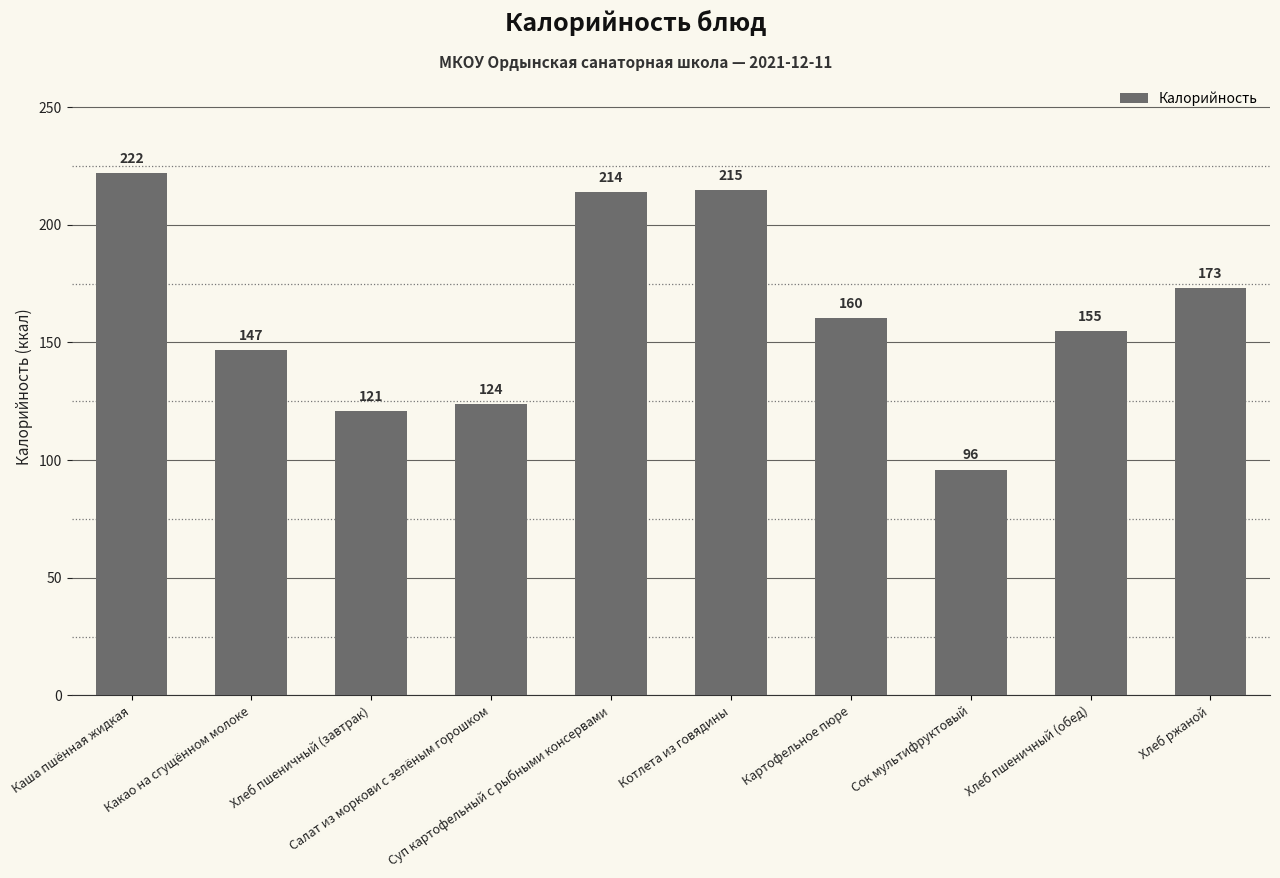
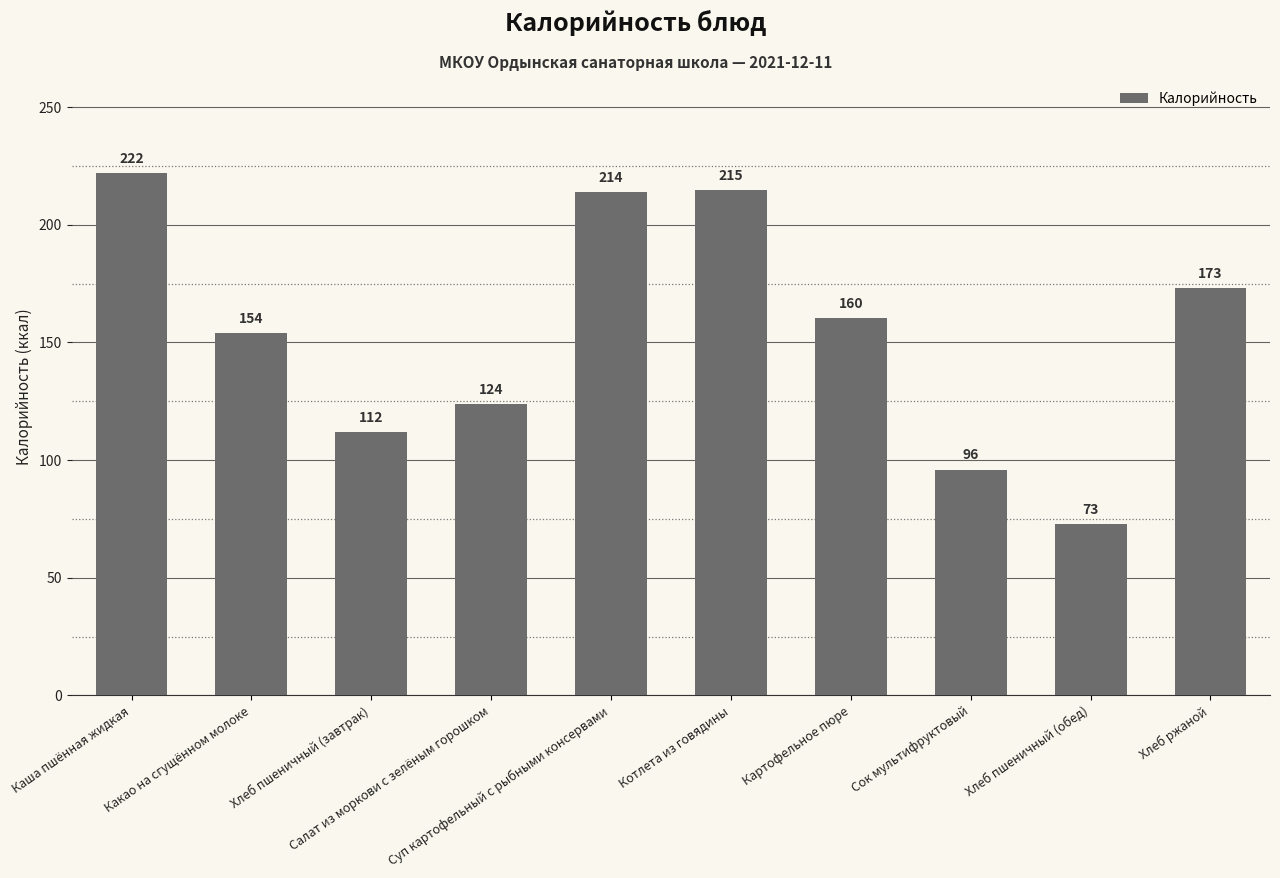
Какао на сгущённом молоке: 147 -> 154
Хлеб пшеничный (завтрак): 121 -> 112
Хлеб пшеничный (обед): 155 -> 73
